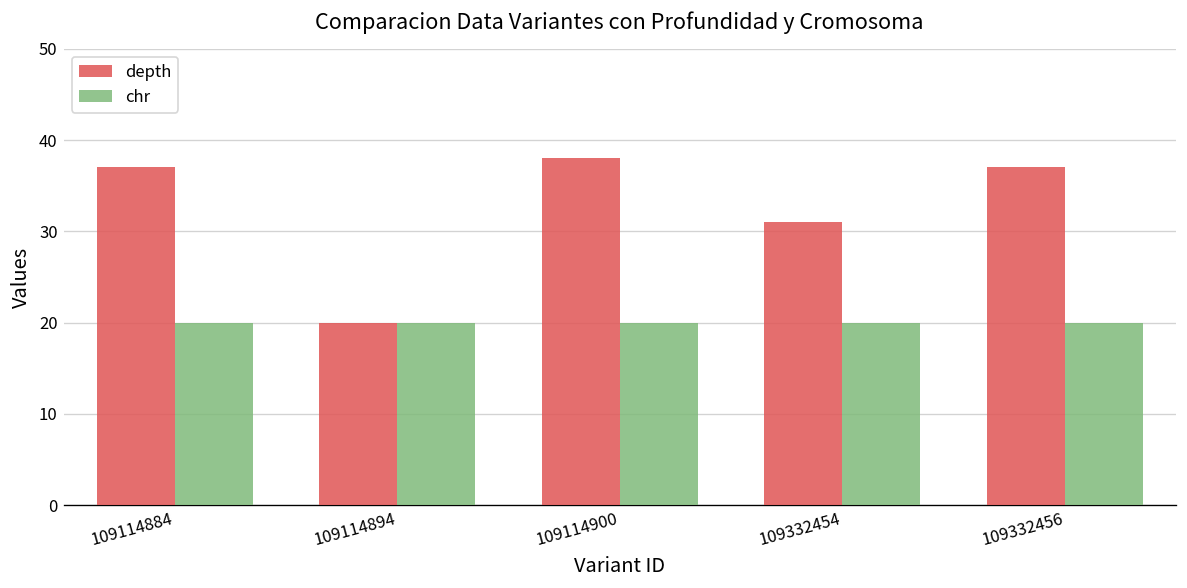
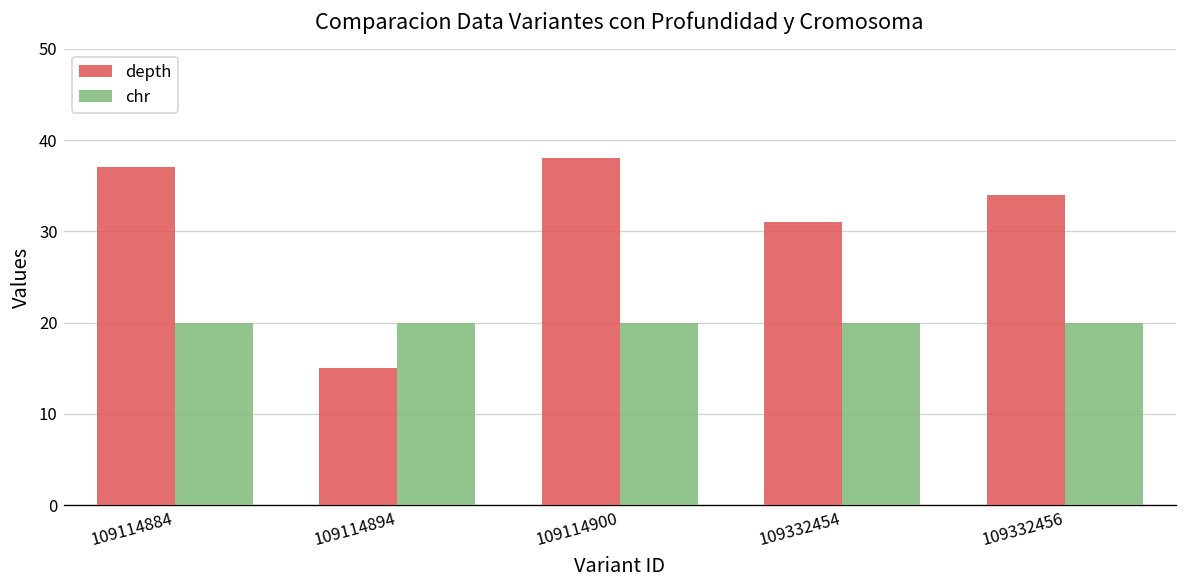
depth, 109114894: 20 -> 15
depth, 109332456: 37 -> 34
